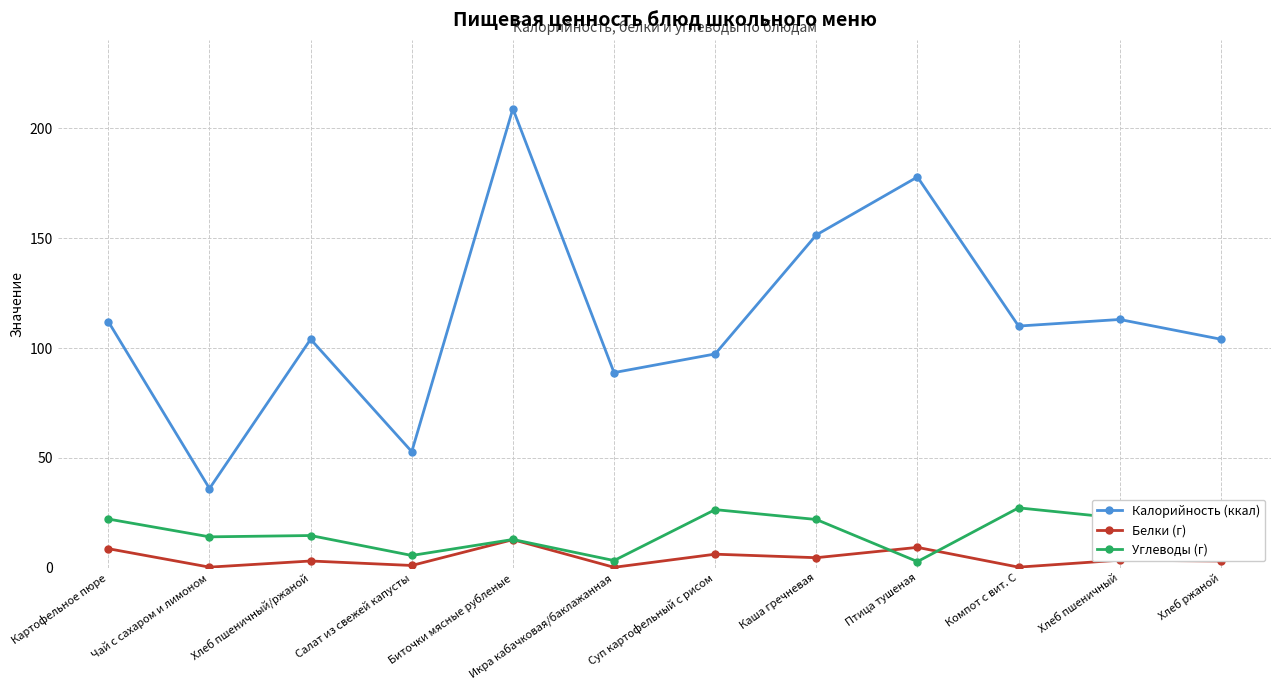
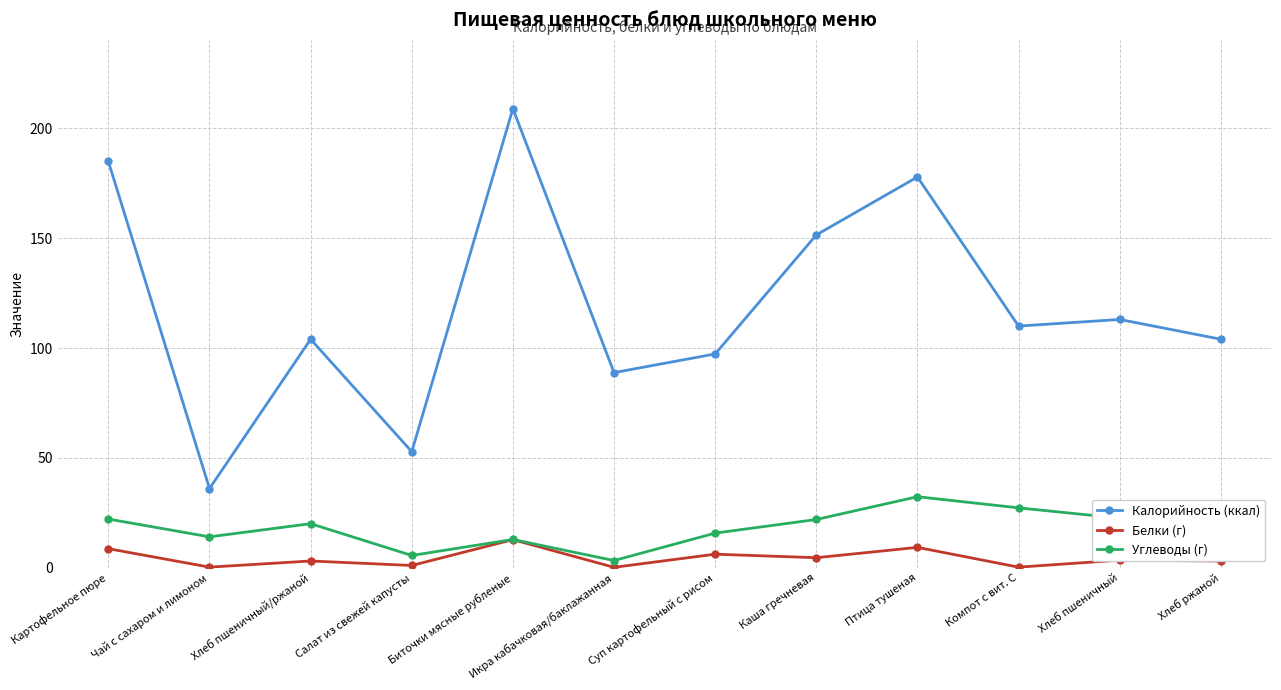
Калорийность (ккал), Картофельное пюре: 112 -> 185
Углеводы (г), Хлеб пшеничный/ржаной: 15 -> 20
Углеводы (г), Суп картофельный с рисом: 26 -> 16
Углеводы (г), Птица тушеная: 3 -> 32
